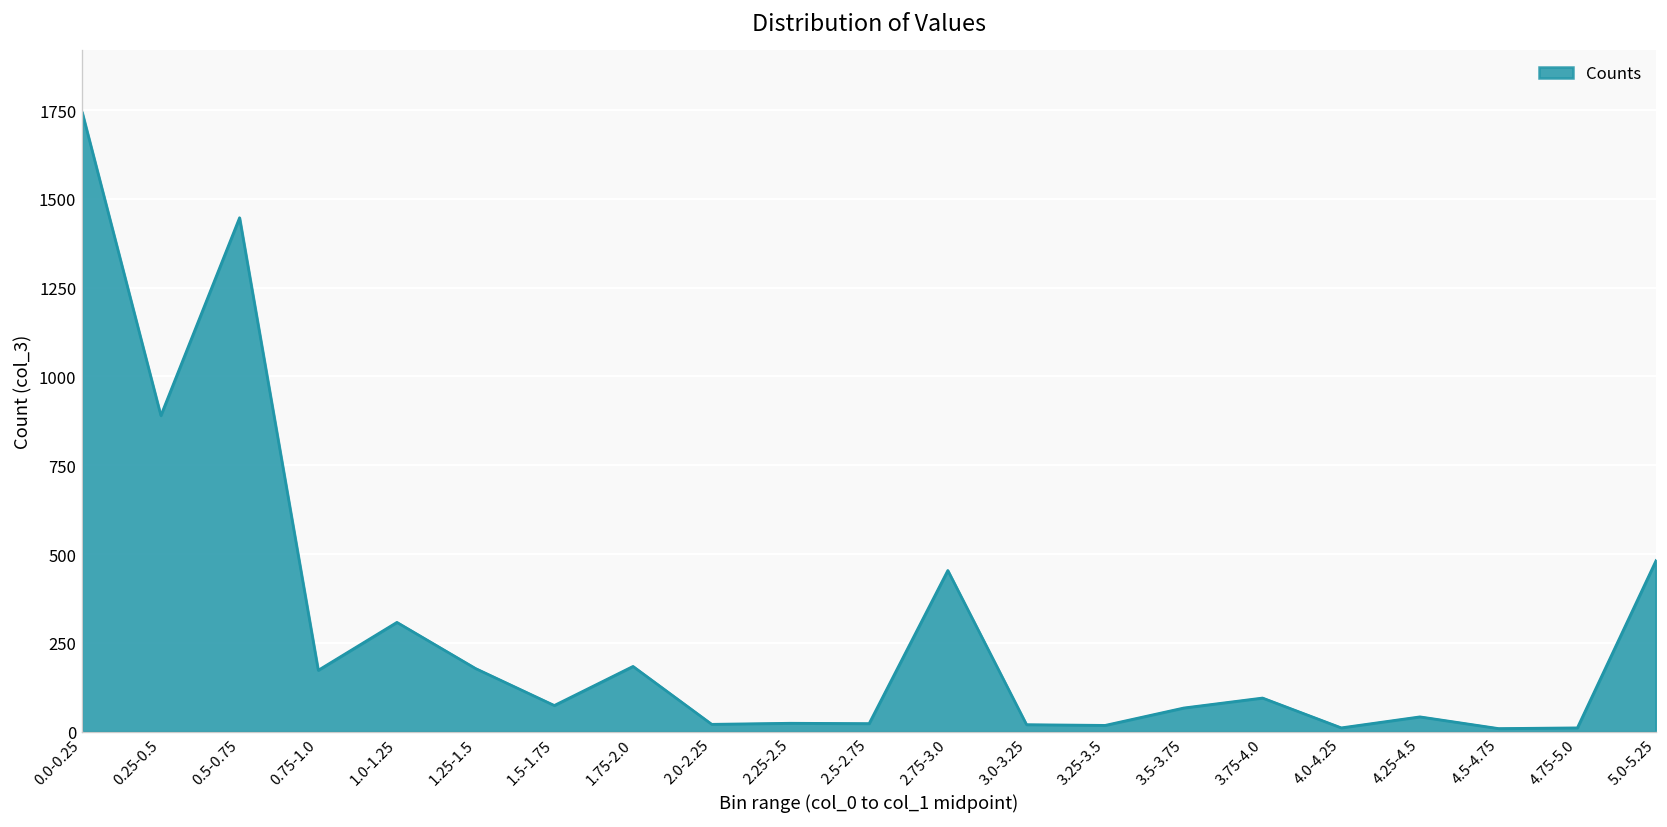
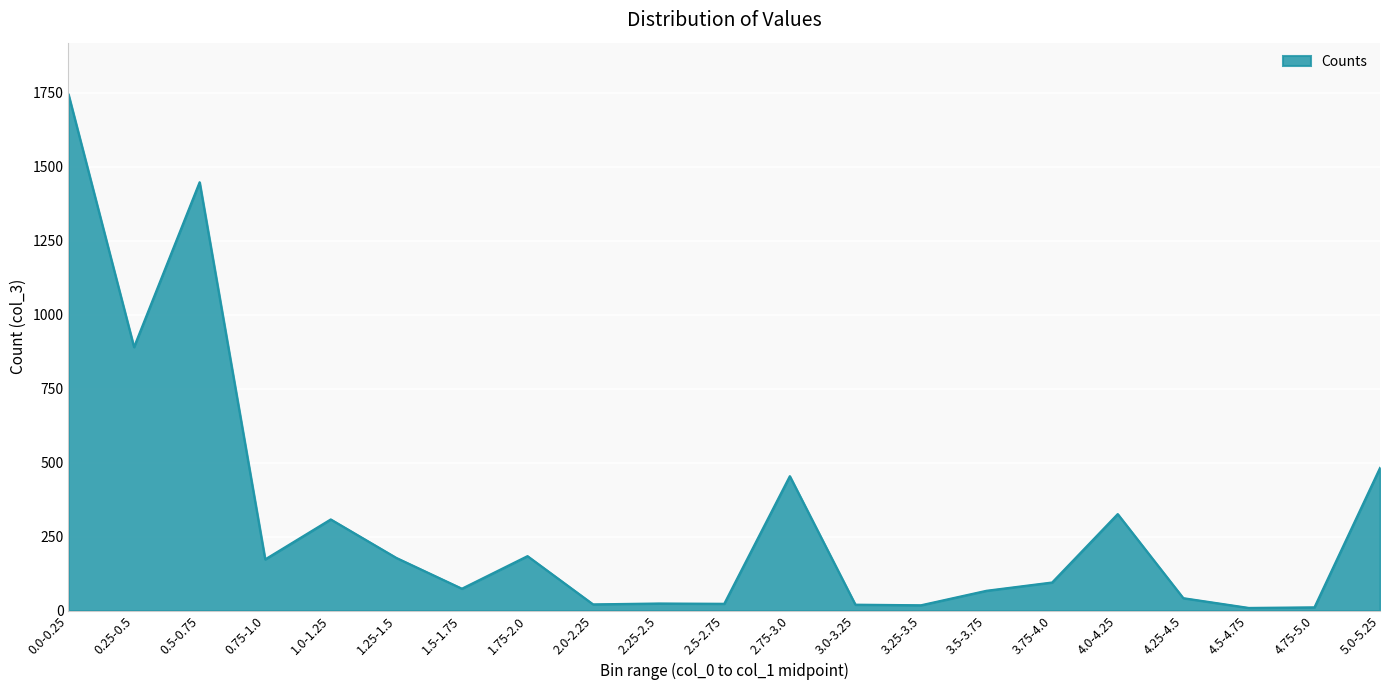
4.0-4.25: 10 -> 330
